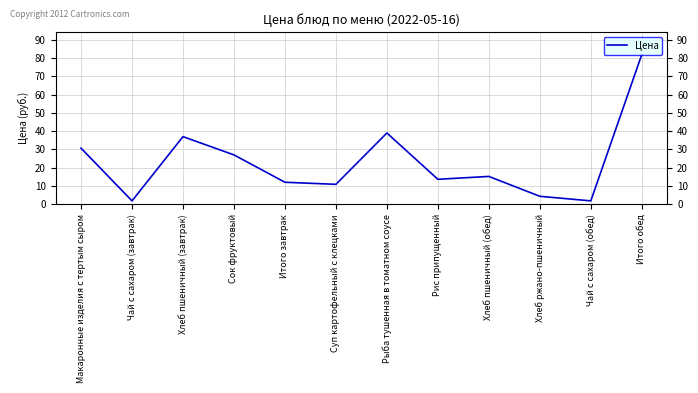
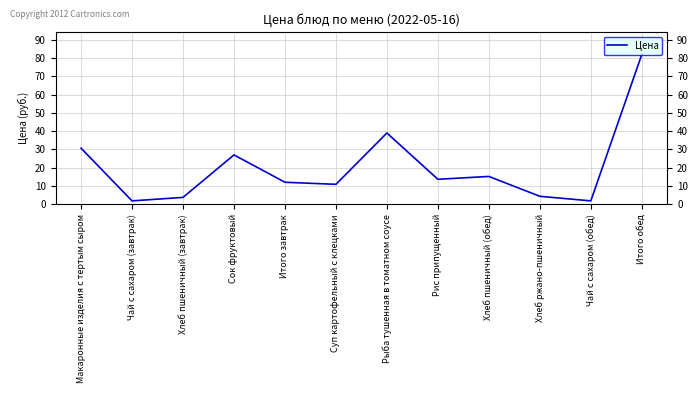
Хлеб пшеничный (завтрак): 37 -> 4
